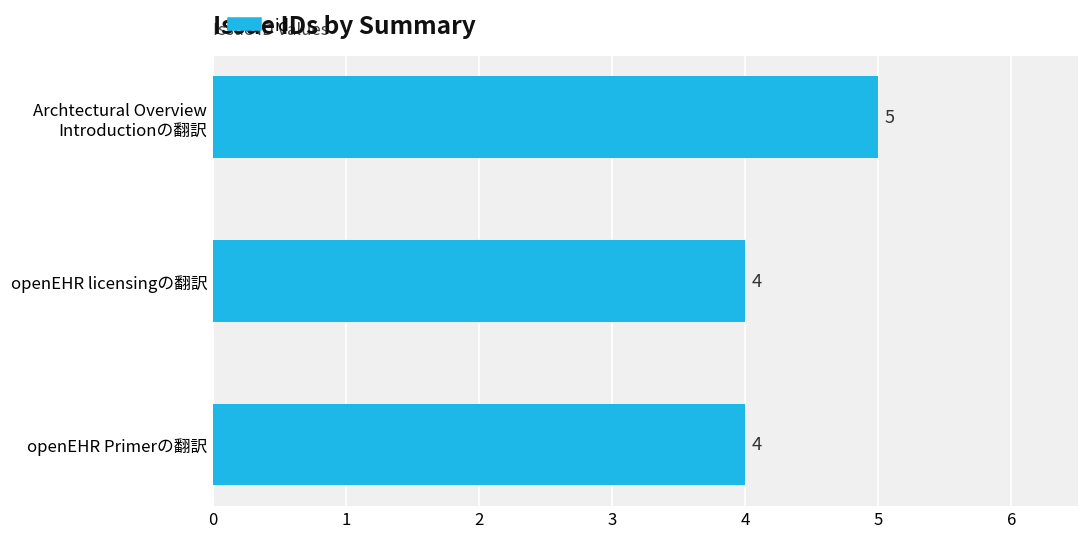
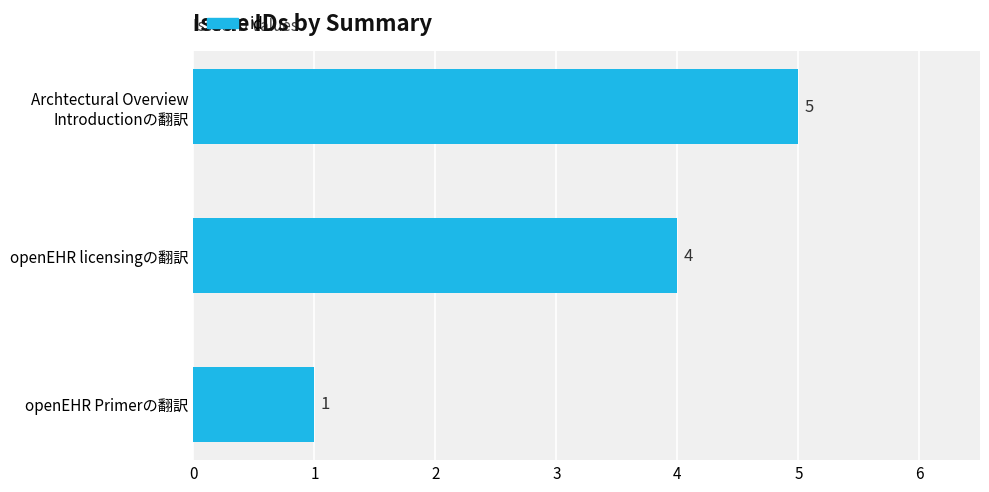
openEHR Primerの翻訳: 4 -> 1
